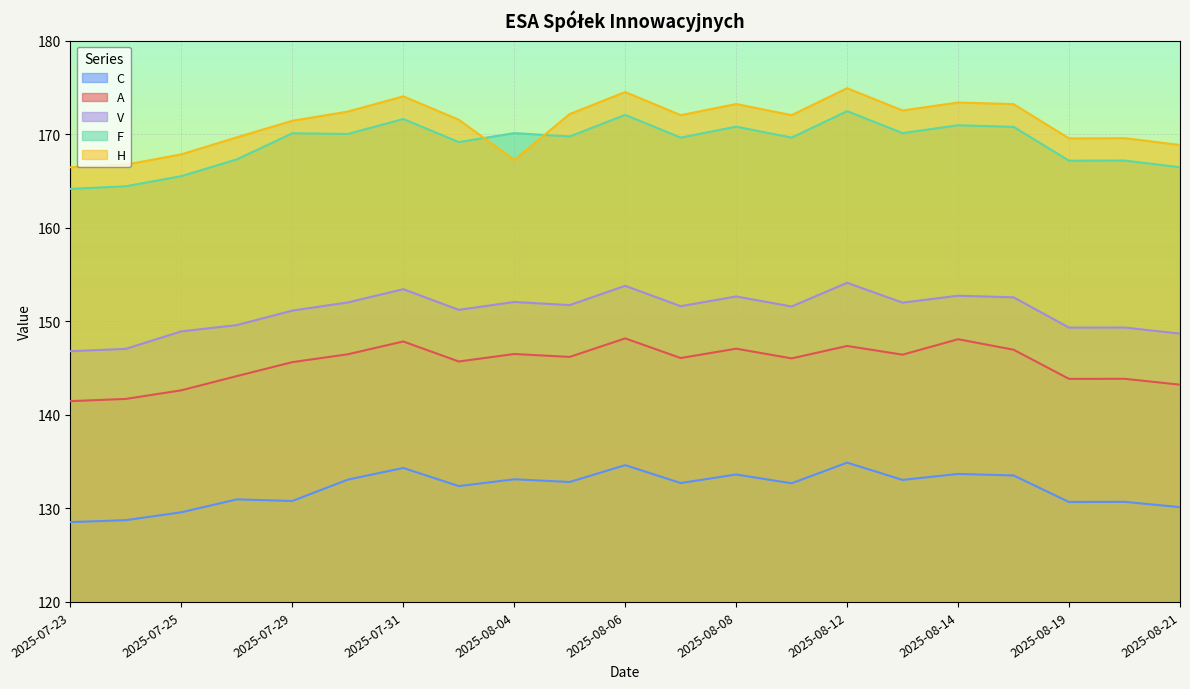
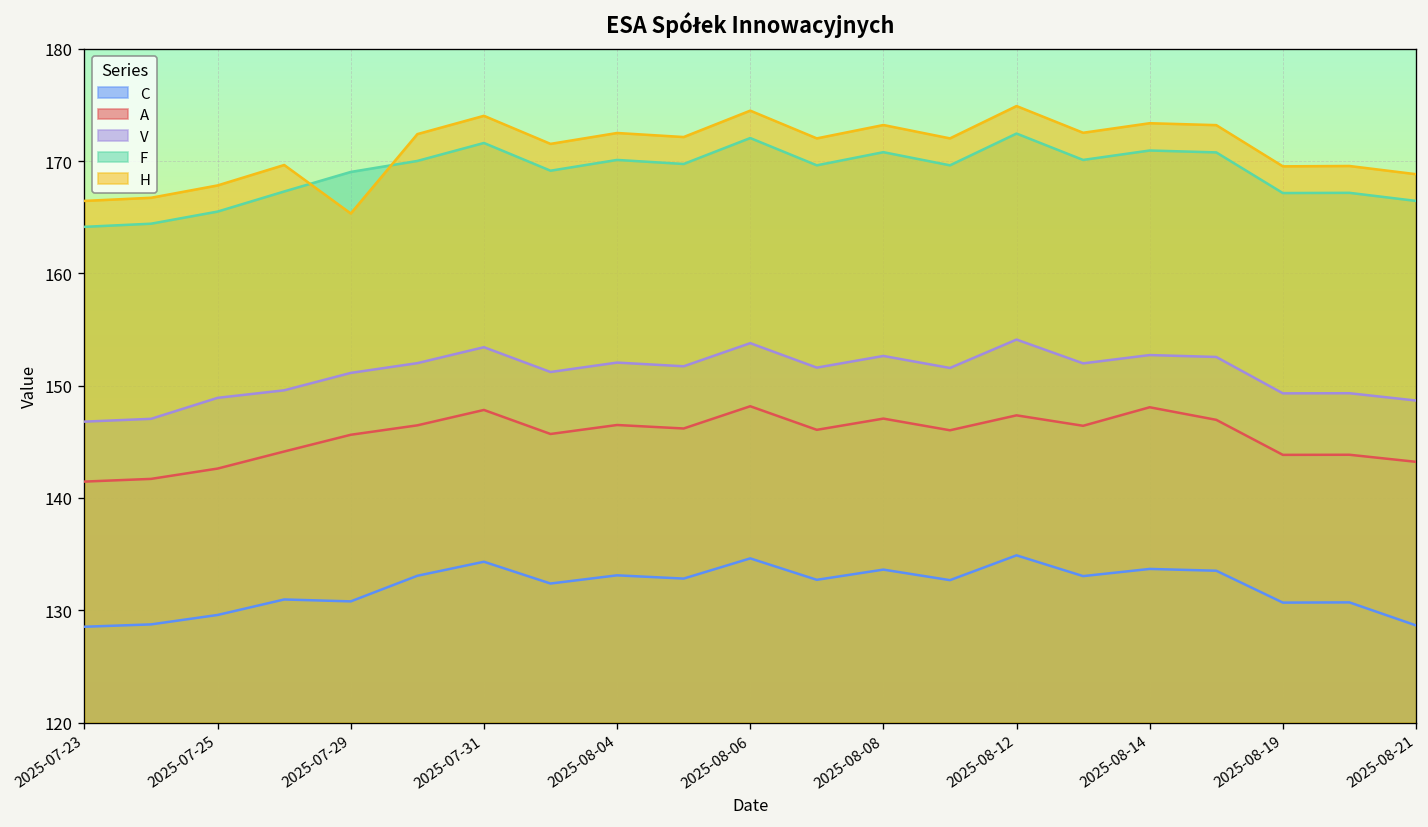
F, 2025-07-29: 170 -> 169
H, 2025-07-29: 171 -> 165
H, 2025-08-04: 167 -> 173
C, 2025-08-21: 130 -> 129
